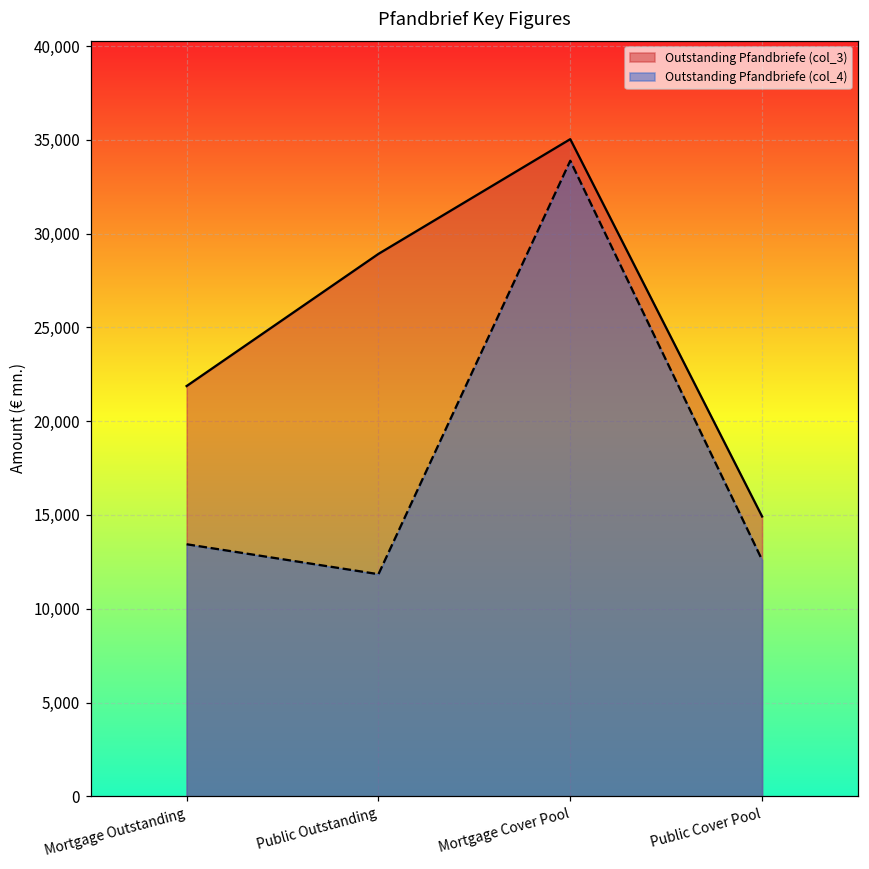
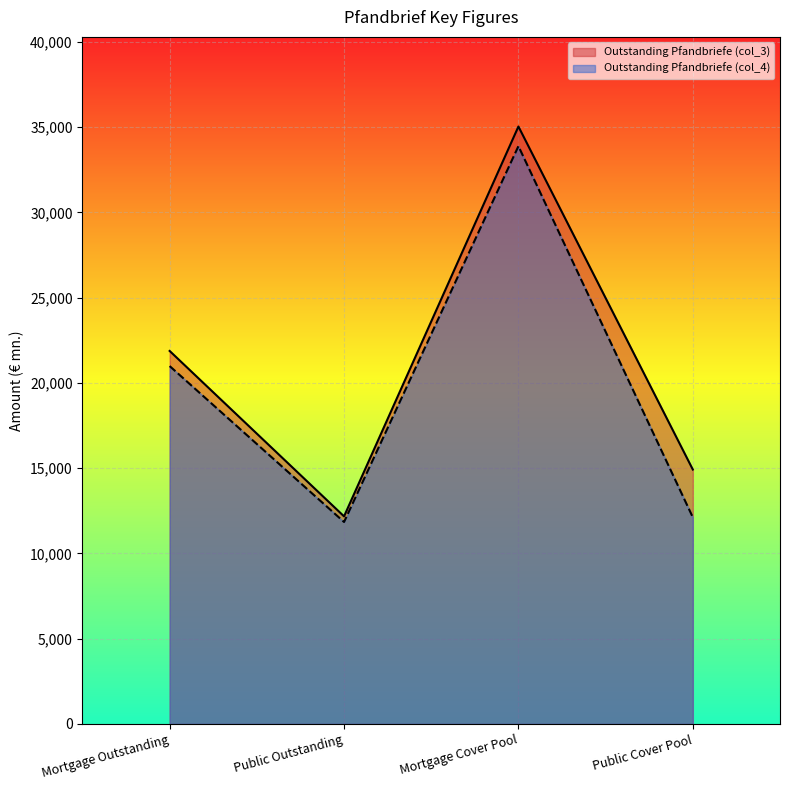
Outstanding Pfandbriefe (col_4), Mortgage Outstanding: 13,400 -> 21,000
Outstanding Pfandbriefe (col_3), Public Outstanding: 28,900 -> 12,200
Outstanding Pfandbriefe (col_4), Public Cover Pool: 12,600 -> 12,100
